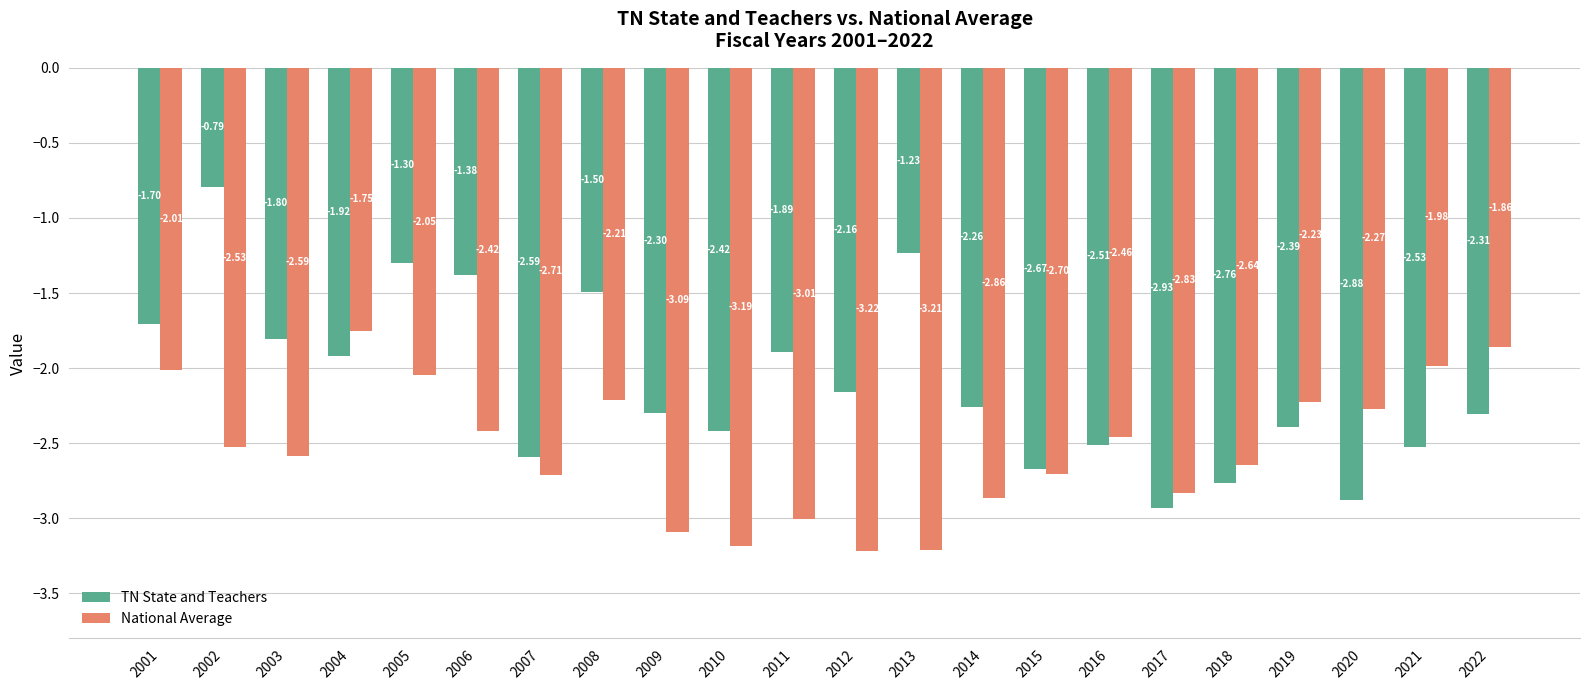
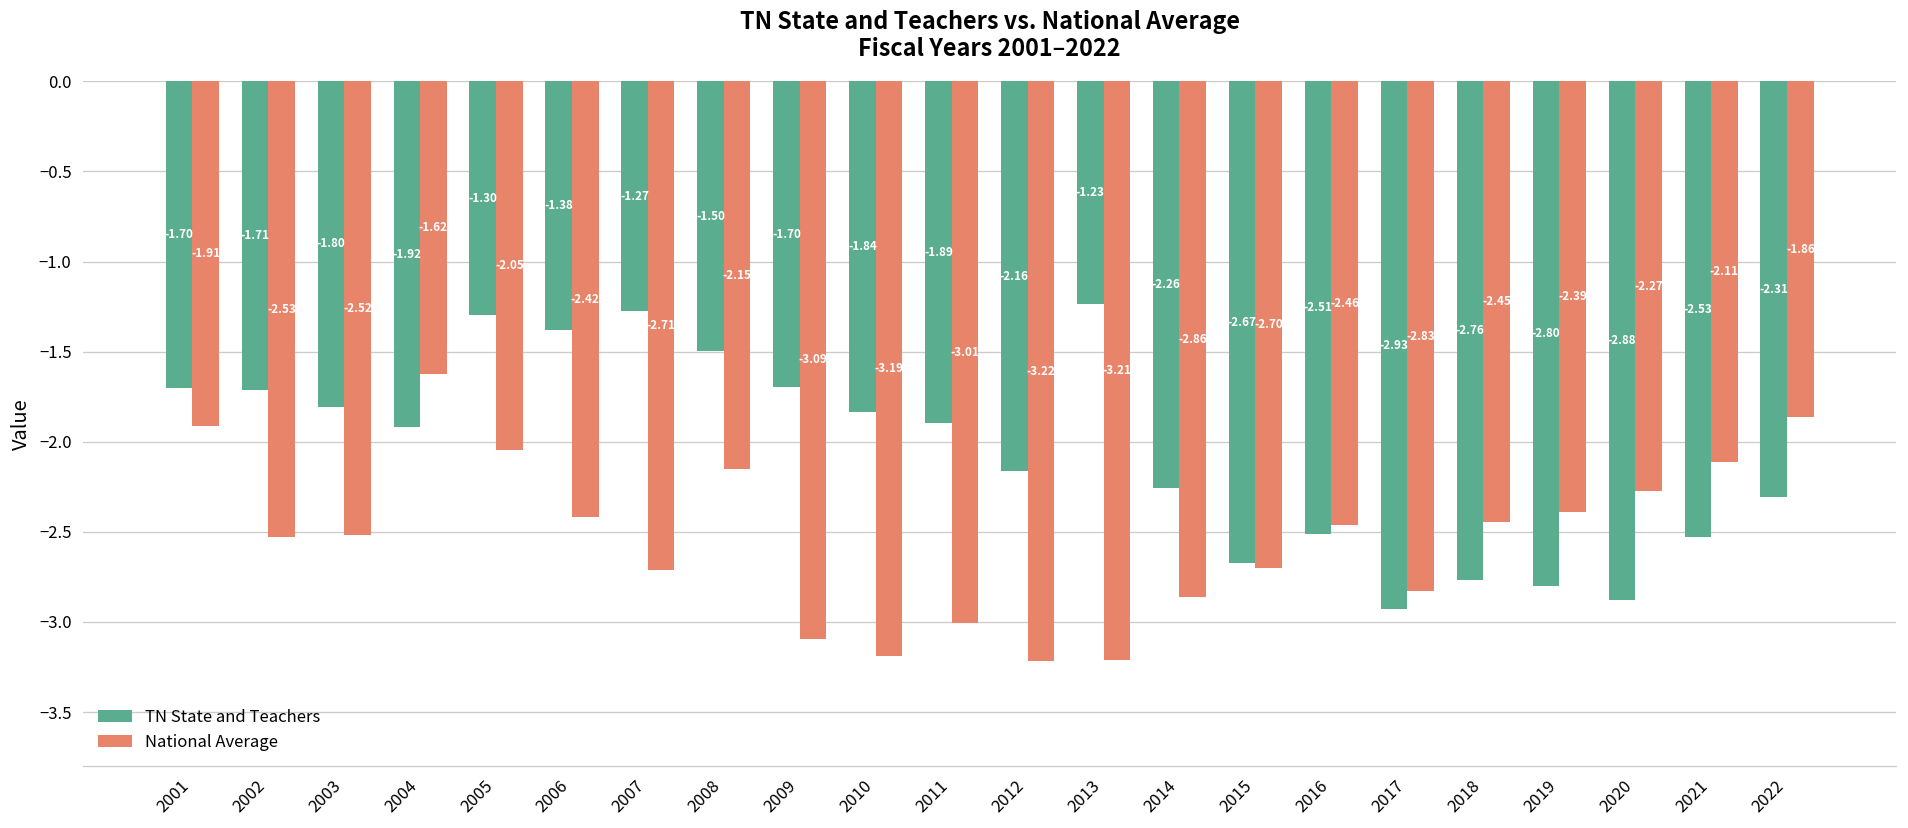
National Average, 2001: -2.01 -> -1.91
TN State and Teachers, 2002: -0.79 -> -1.71
National Average, 2003: -2.59 -> -2.52
National Average, 2004: -1.75 -> -1.62
TN State and Teachers, 2007: -2.59 -> -1.27
National Average, 2008: -2.21 -> -2.15
TN State and Teachers, 2009: -2.30 -> -1.70
TN State and Teachers, 2010: -2.42 -> -1.84
National Average, 2018: -2.64 -> -2.45
TN State and Teachers, 2019: -2.39 -> -2.80
National Average, 2019: -2.23 -> -2.39
National Average, 2021: -1.98 -> -2.11
